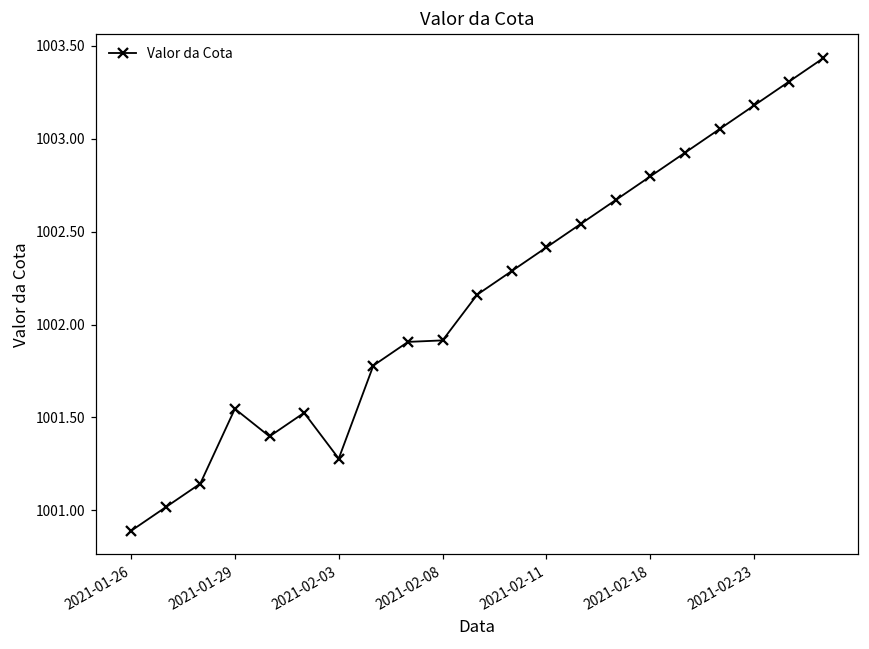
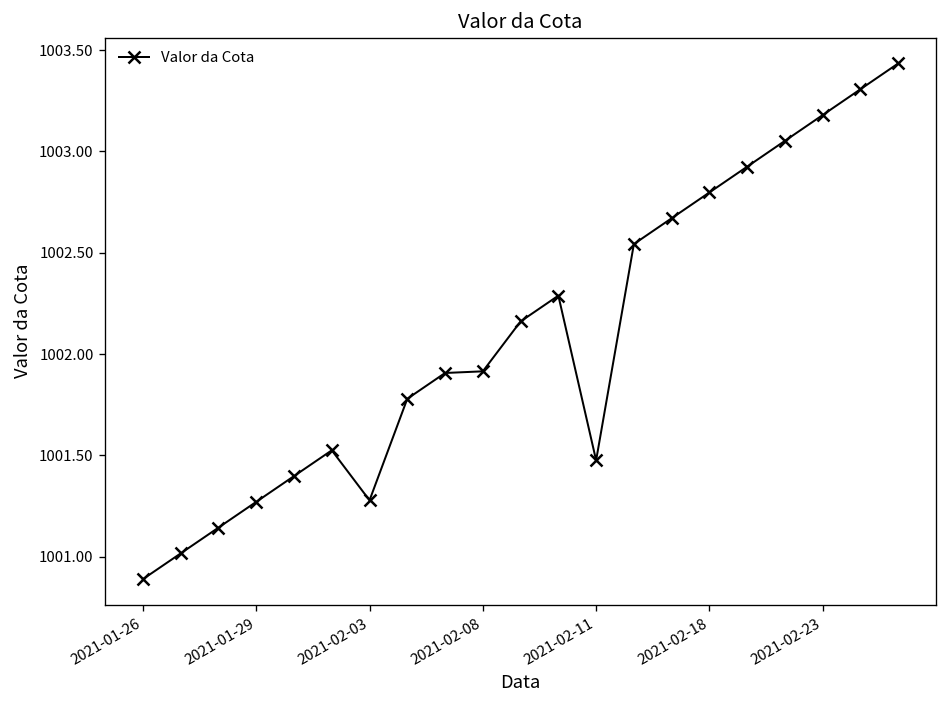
2021-01-29: 1001.55 -> 1001.27
2021-02-11: 1002.42 -> 1001.48
